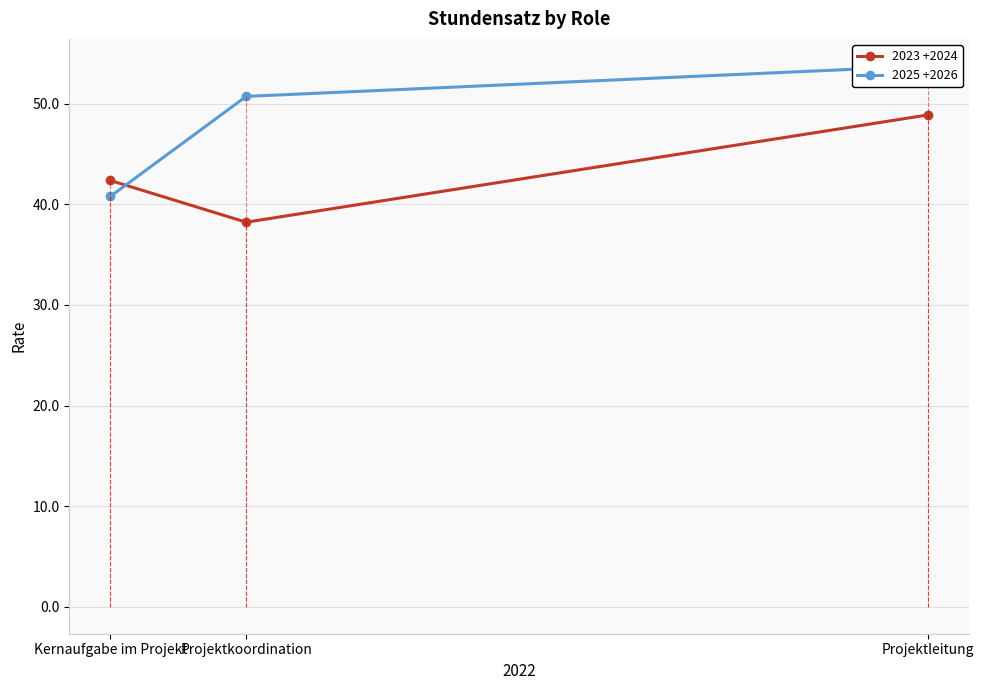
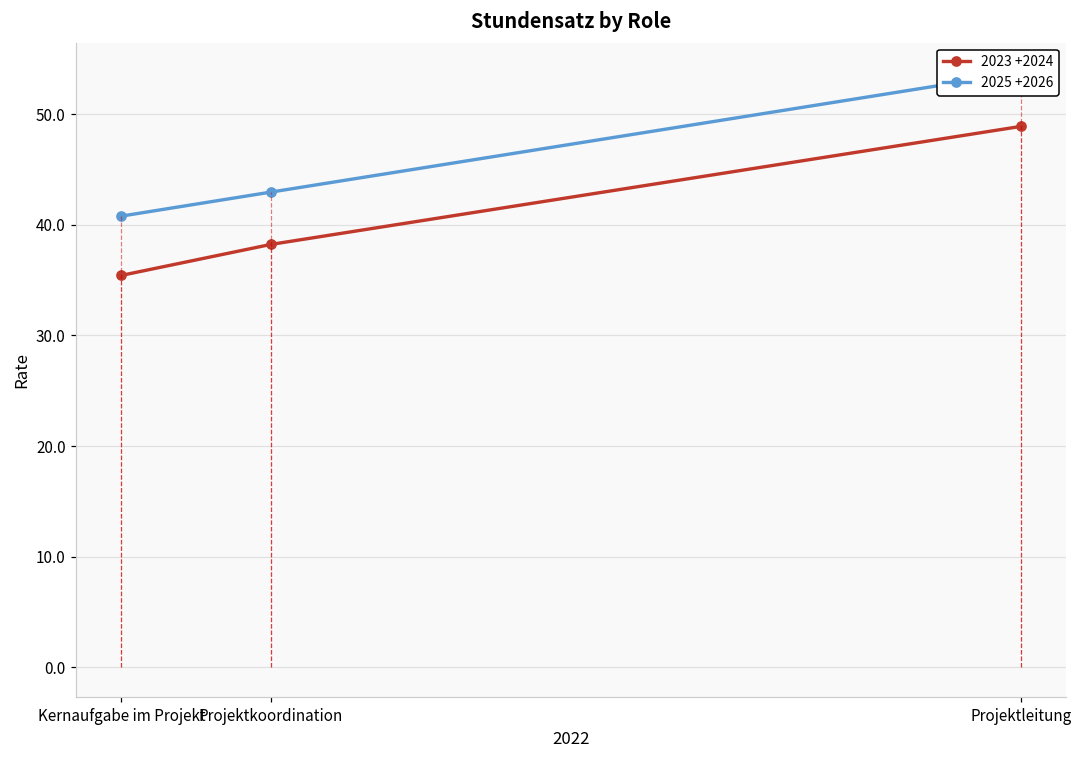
2023 +2024, Kernaufgabe im Projekt: 42.4 -> 35.4
2025 +2026, Projektkoordination: 50.7 -> 43.0
